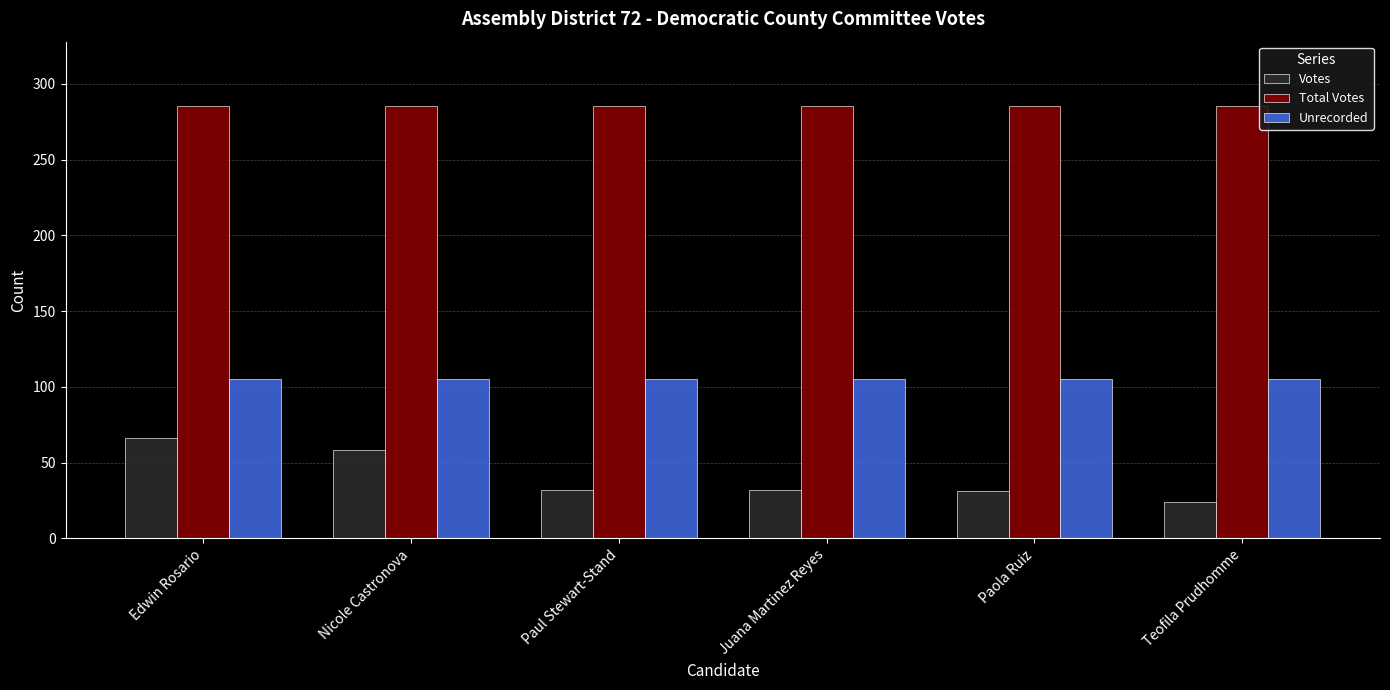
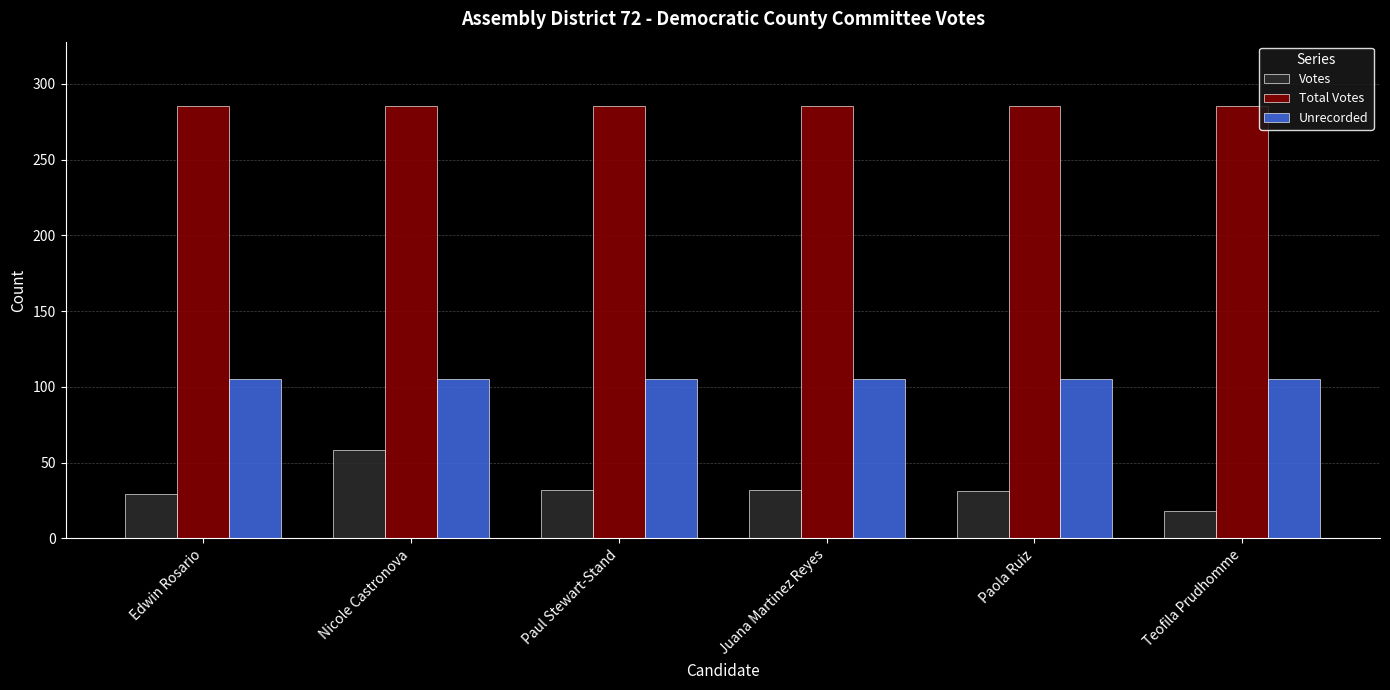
Votes, Edwin Rosario: 66 -> 29
Votes, Teofila Prudhomme: 24 -> 18
